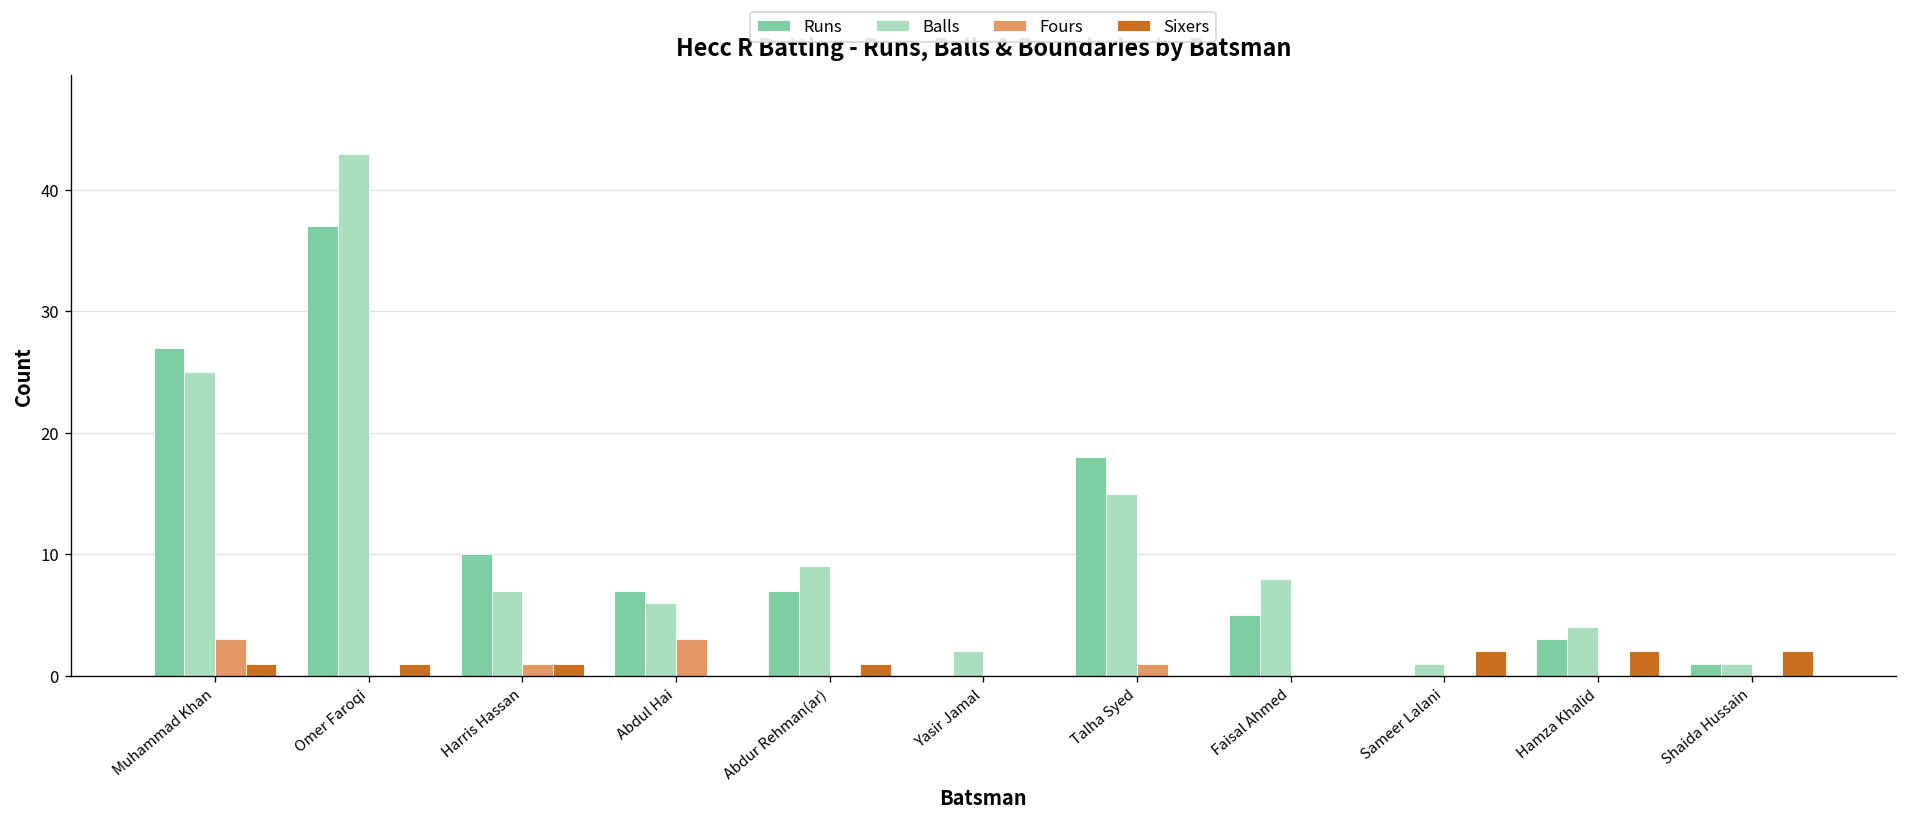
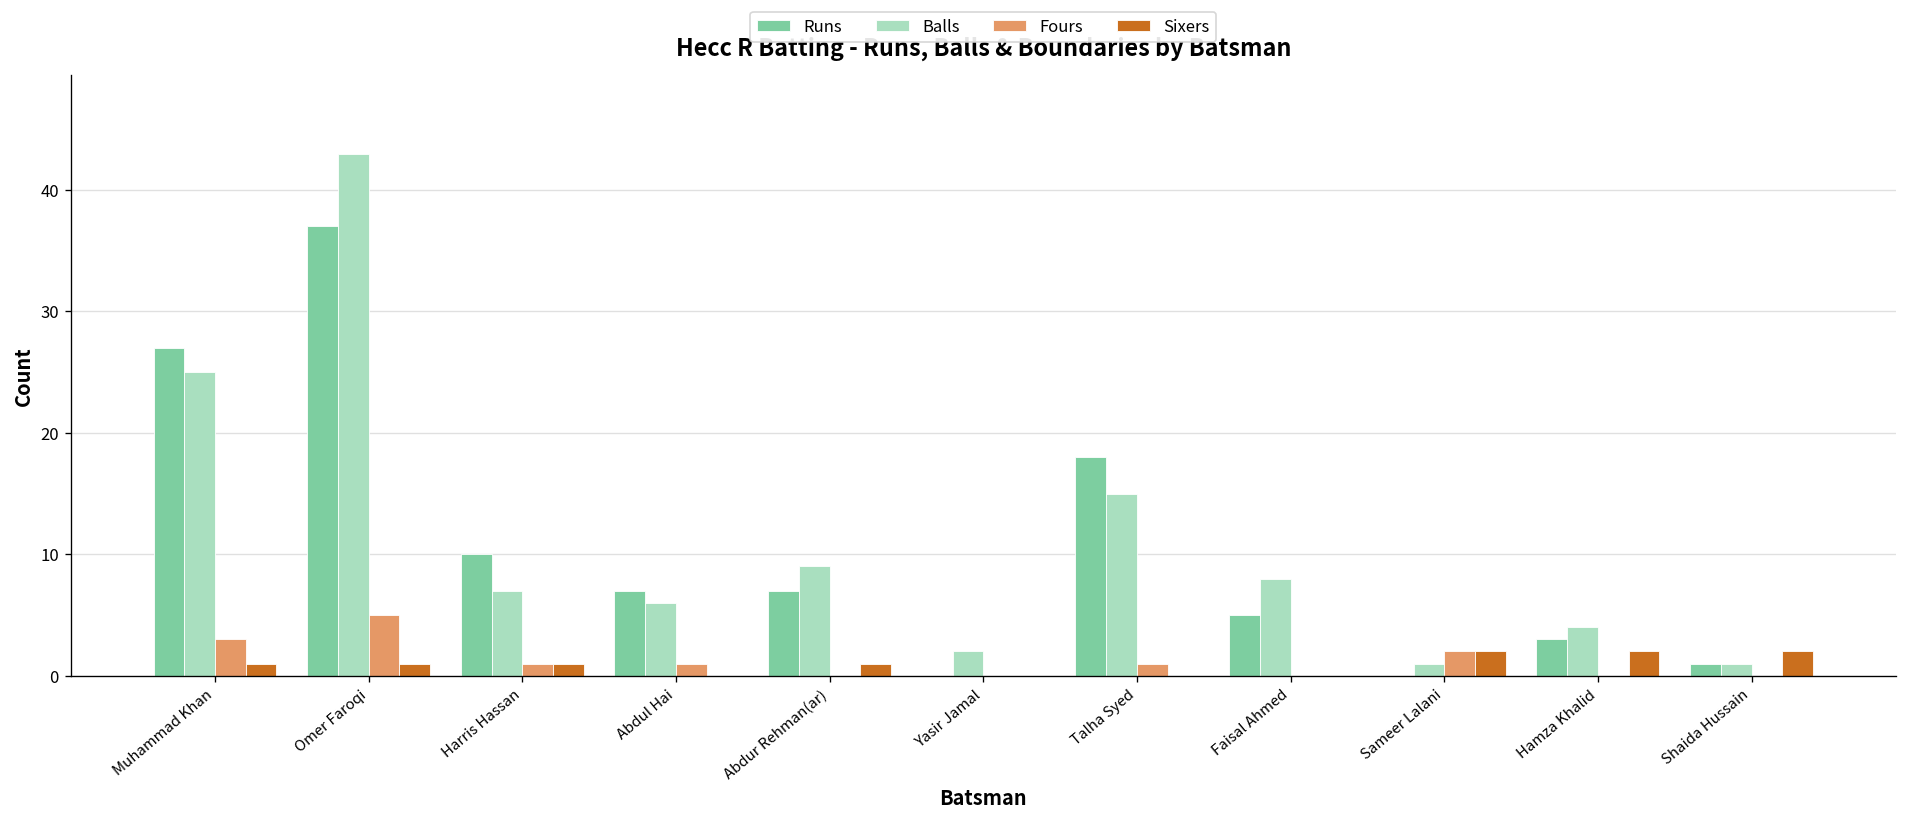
Fours, Omer Faroqi: 0 -> 5
Fours, Abdul Hai: 3 -> 1
Fours, Sameer Lalani: 0 -> 2
